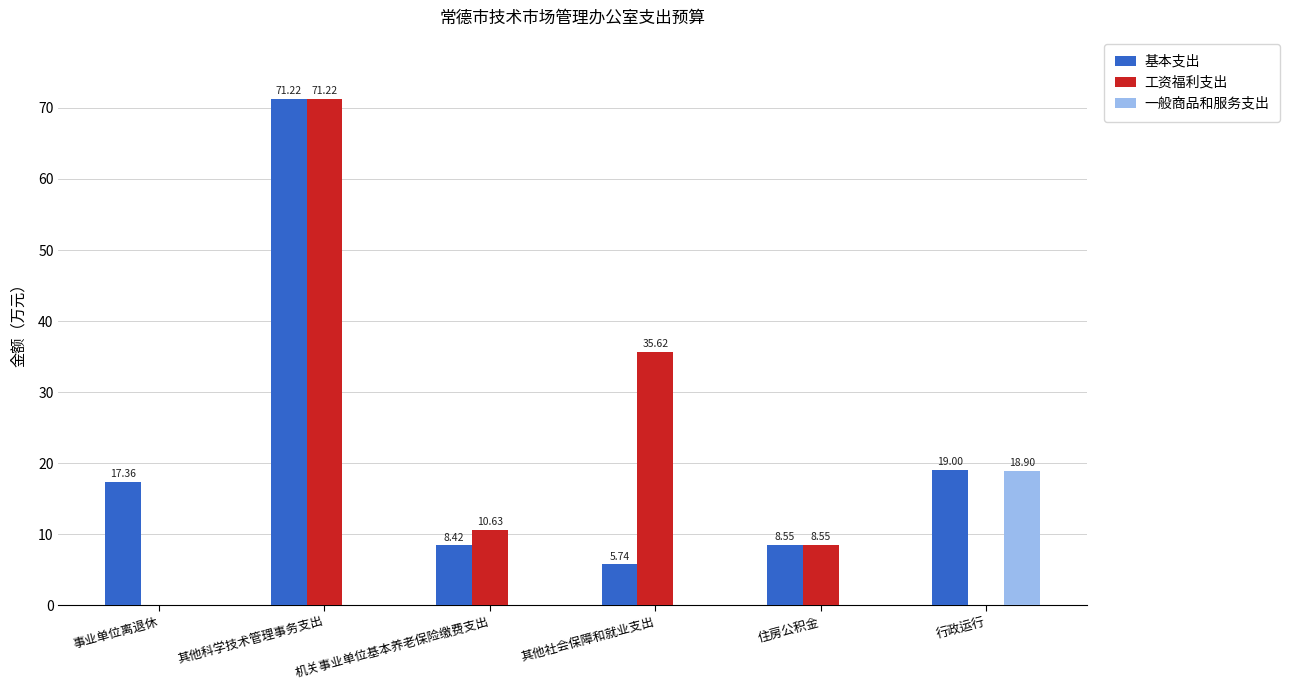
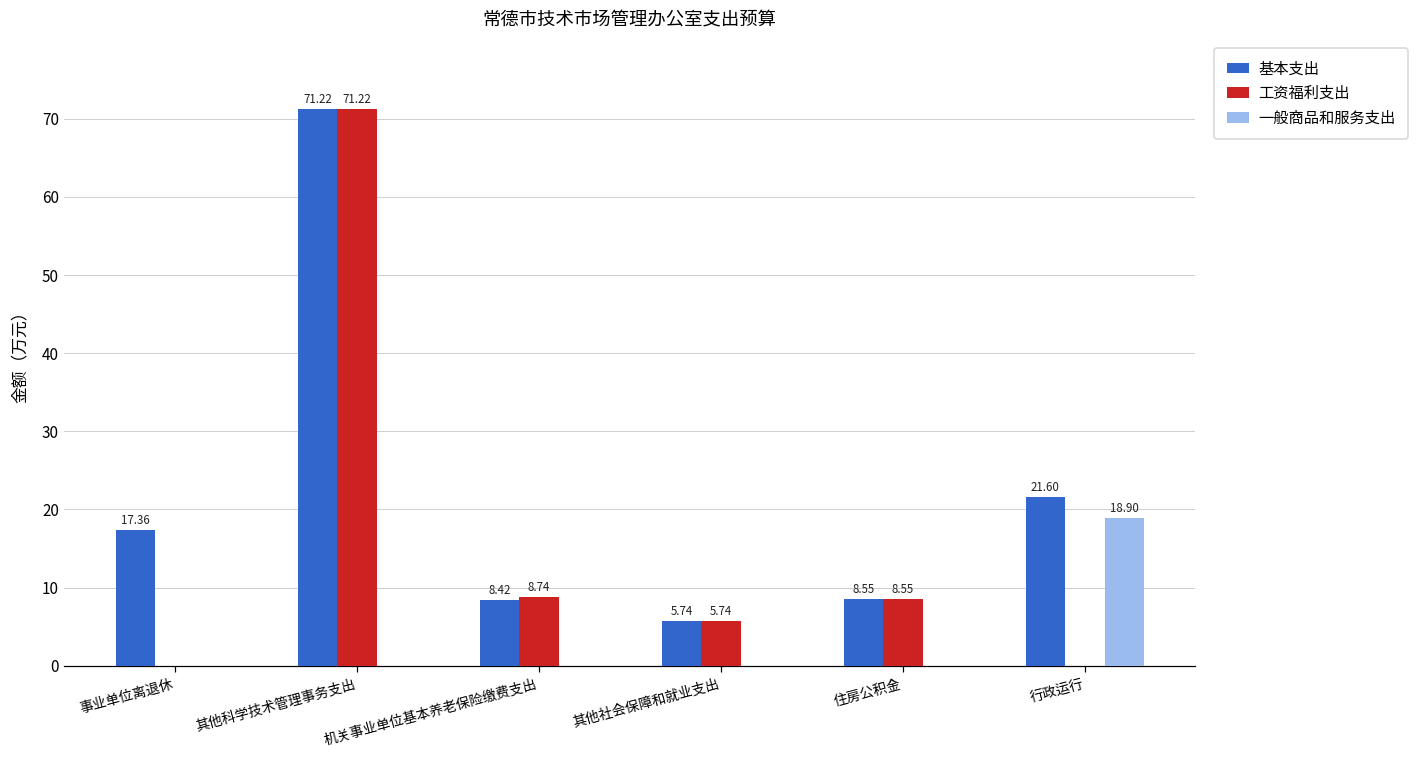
工资福利支出, 机关事业单位基本养老保险缴费支出: 10.63 -> 8.74
工资福利支出, 其他社会保障和就业支出: 35.62 -> 5.74
基本支出, 行政运行: 19.00 -> 21.60
